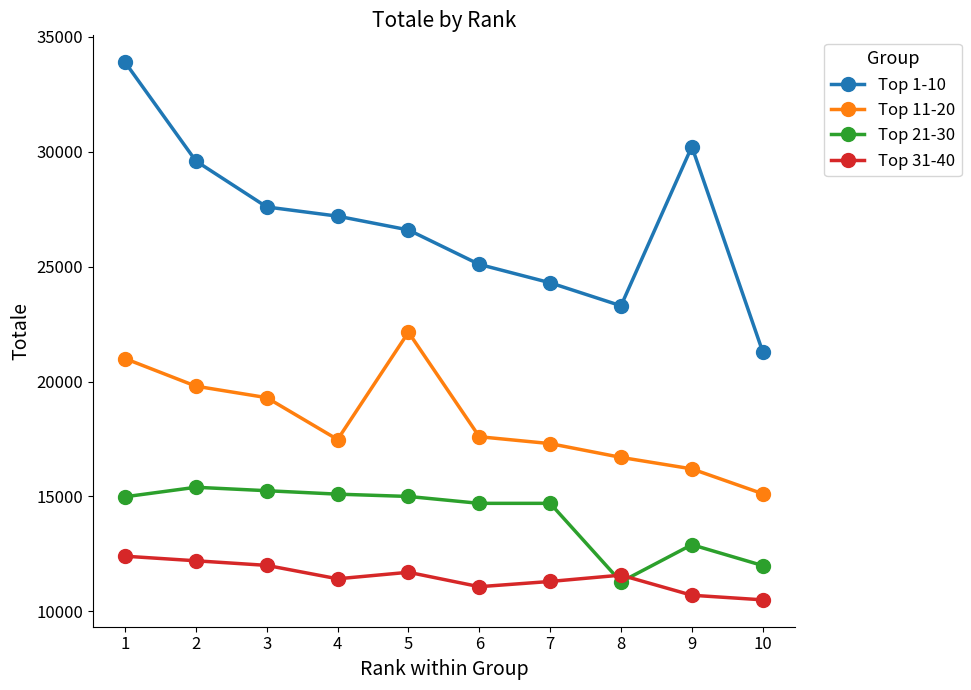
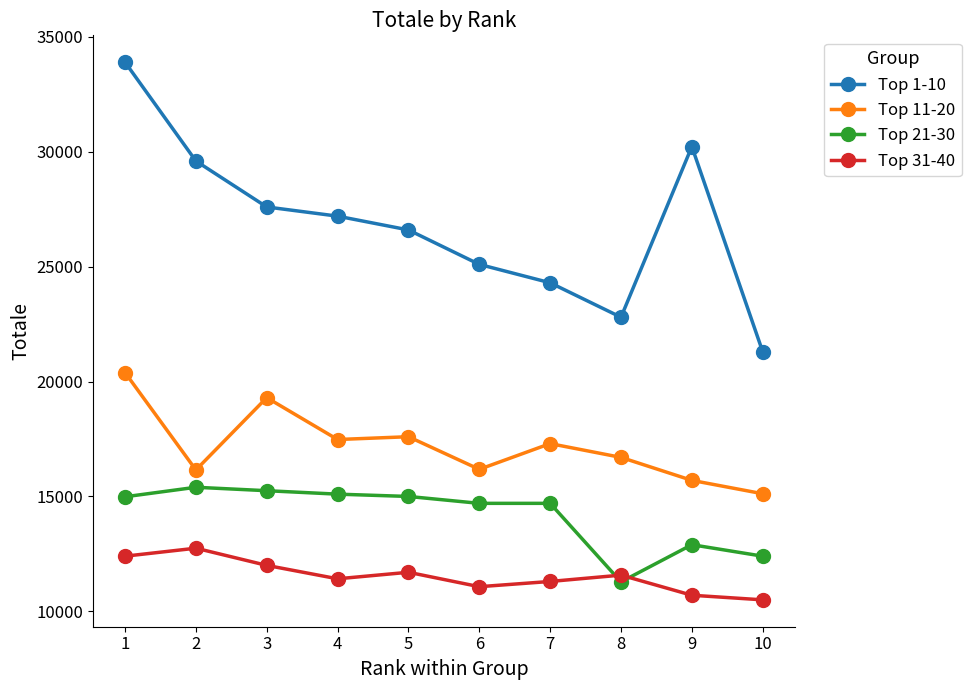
Top 11-20, 1: 21000 -> 20400
Top 11-20, 2: 19800 -> 16200
Top 31-40, 2: 12200 -> 12700
Top 11-20, 5: 22100 -> 17600
Top 11-20, 6: 17600 -> 16200
Top 1-10, 8: 23300 -> 22800
Top 11-20, 9: 16200 -> 15700
Top 21-30, 10: 12000 -> 12400
